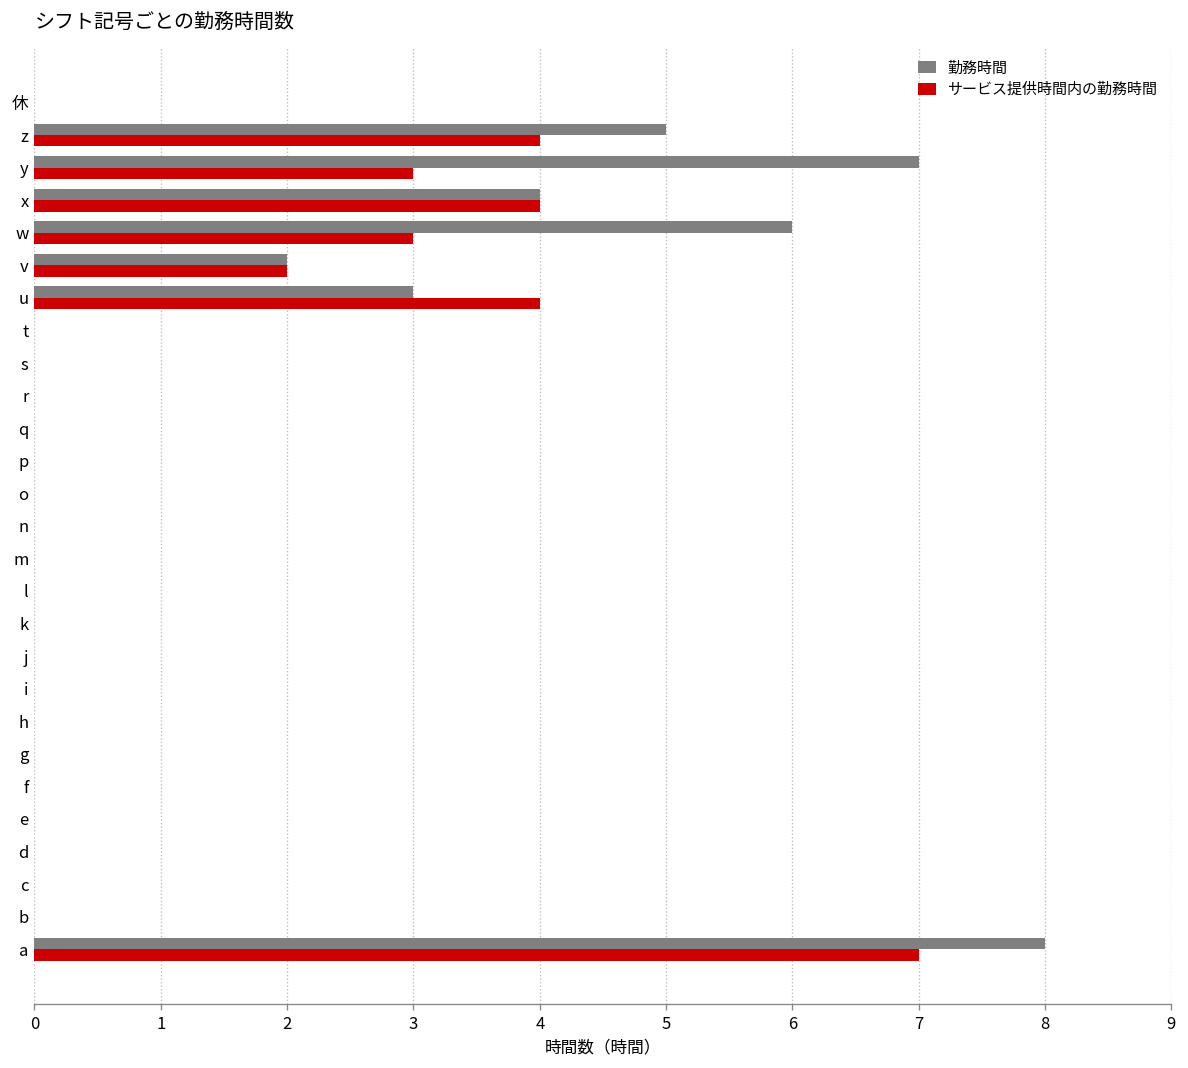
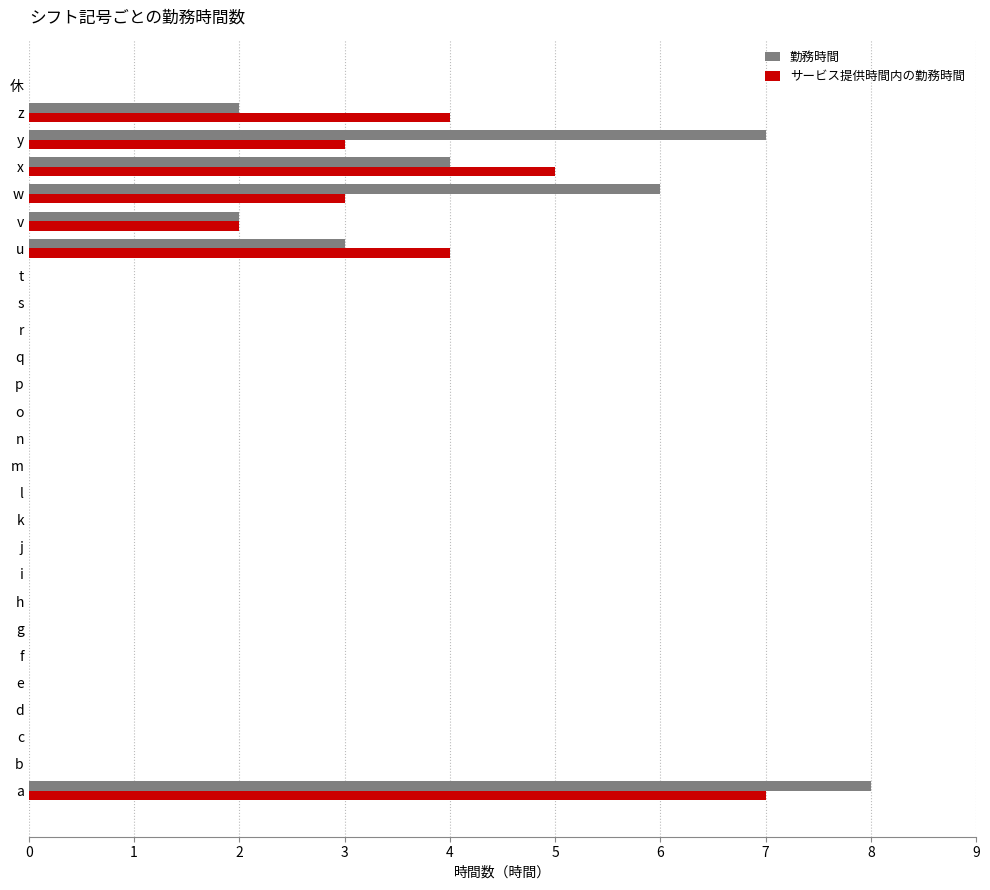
勤務時間, z: 5 -> 2
サービス提供時間内の勤務時間, x: 4 -> 5
